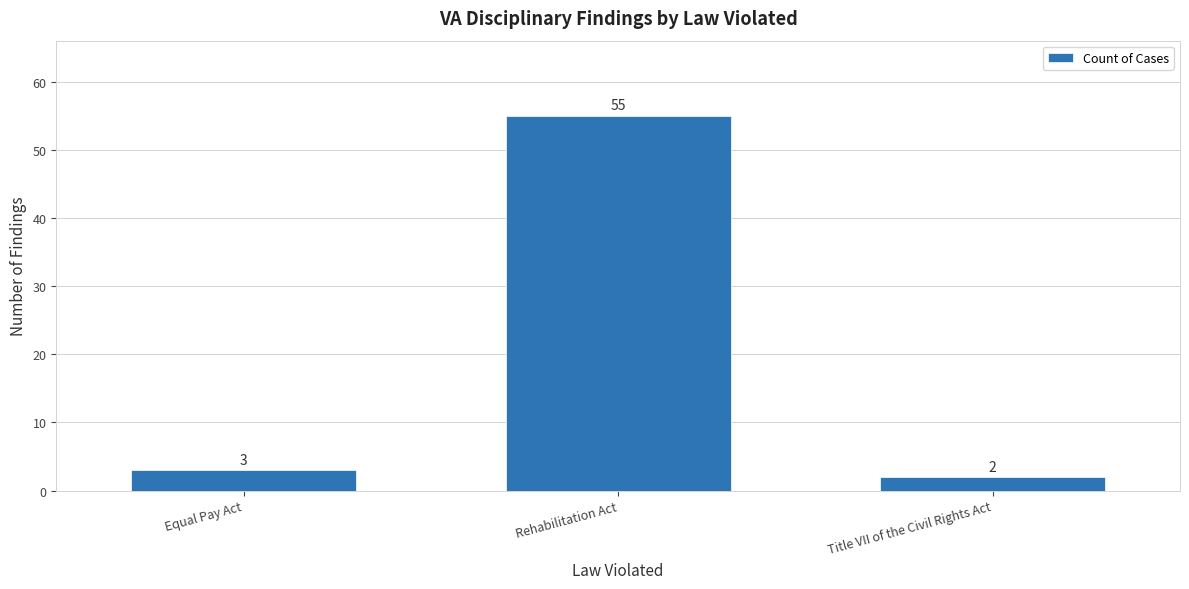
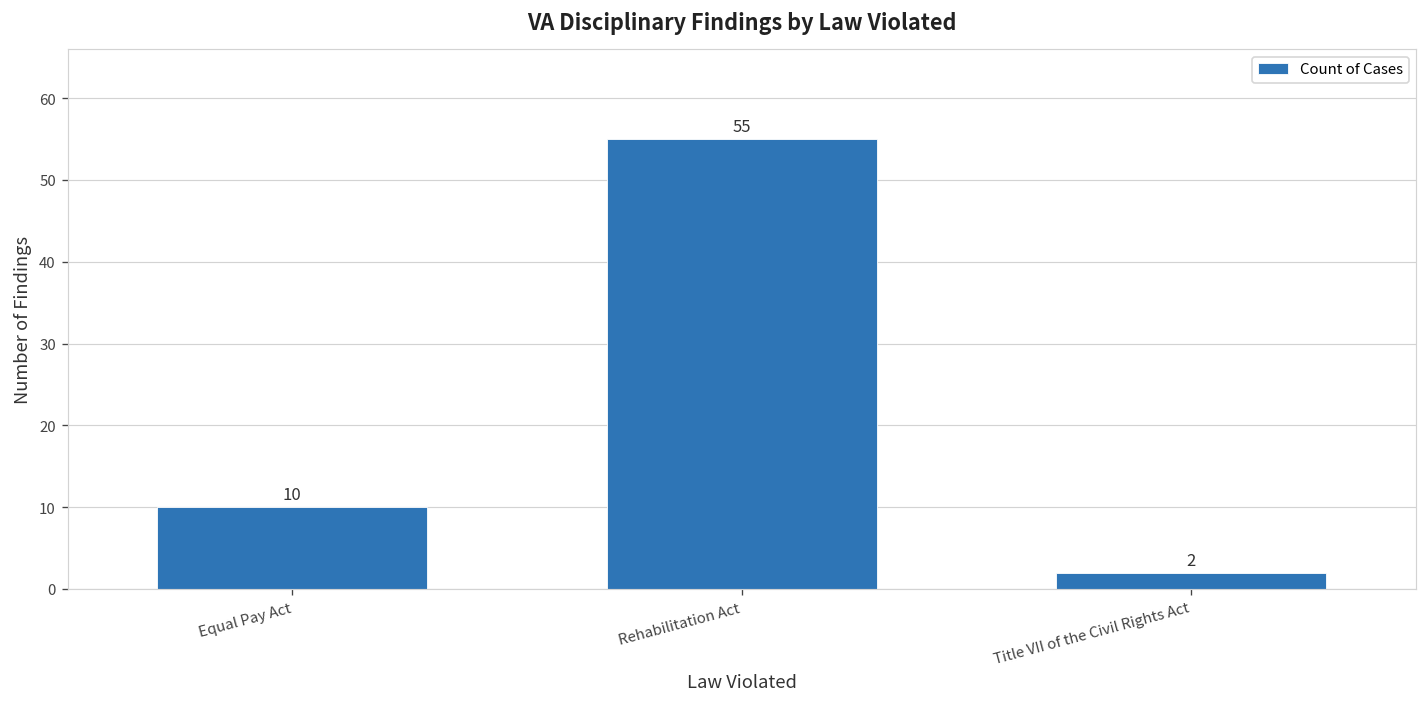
Equal Pay Act: 3 -> 10
